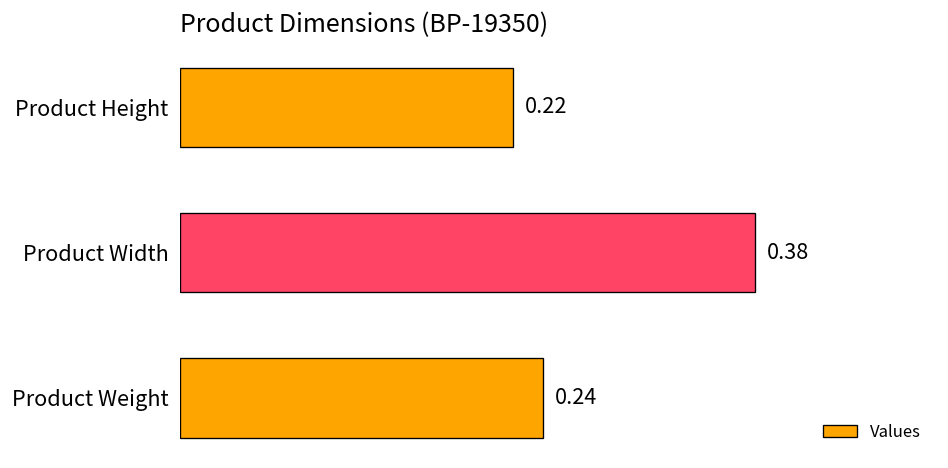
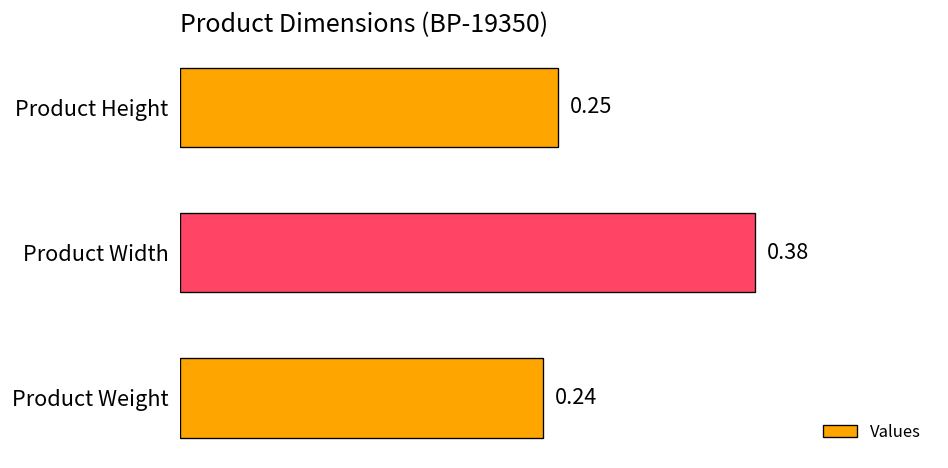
Product Height: 0.22 -> 0.25
